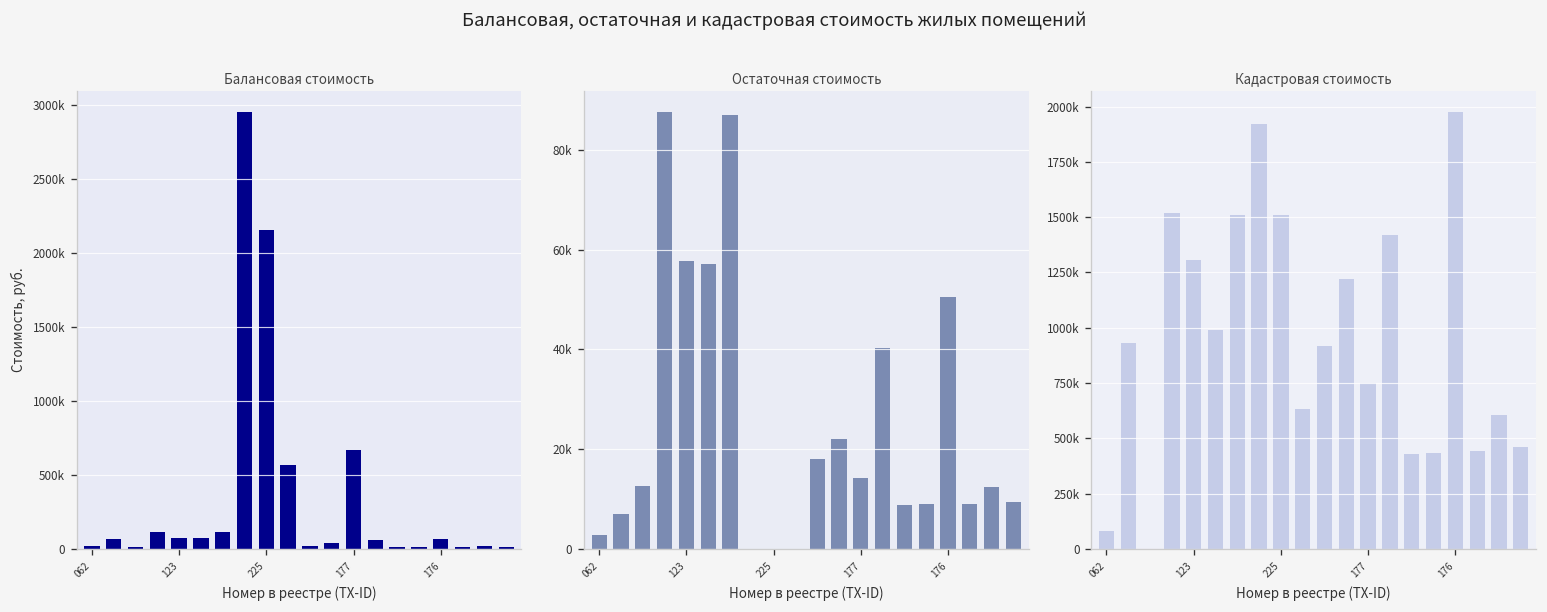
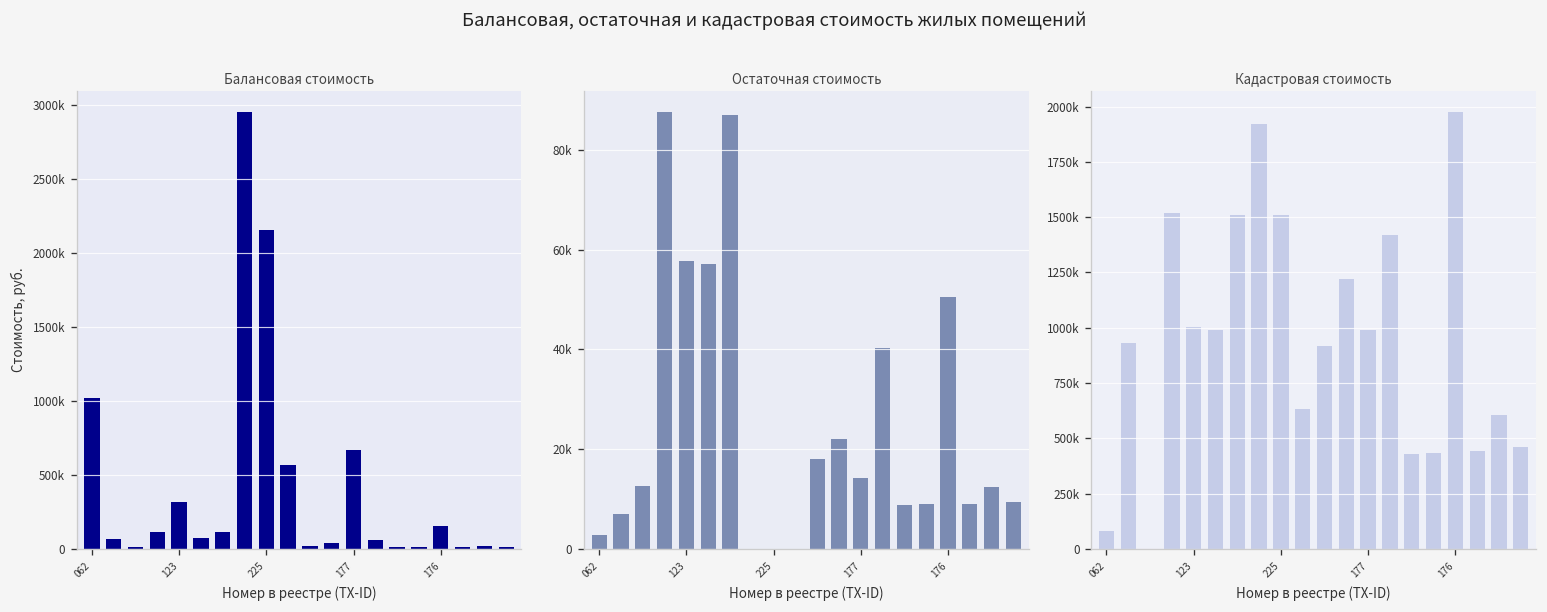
Балансовая стоимость, 062: 20000 -> 1020000
Балансовая стоимость, 123: 70000 -> 320000
Балансовая стоимость, 176: 60000 -> 150000
Кадастровая стоимость, 123: 1300000 -> 1000000
Кадастровая стоимость, 177: 750000 -> 990000
